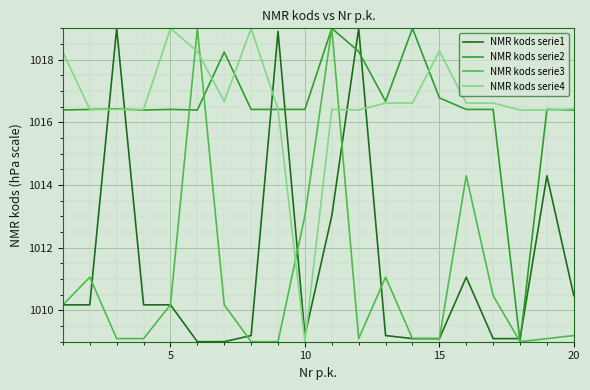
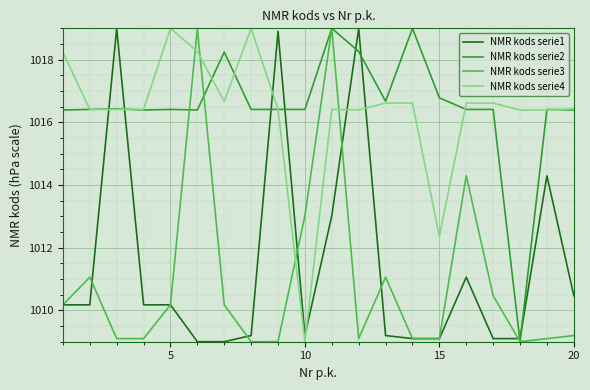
NMR kods serie4, 15: 1018.3 -> 1012.4
